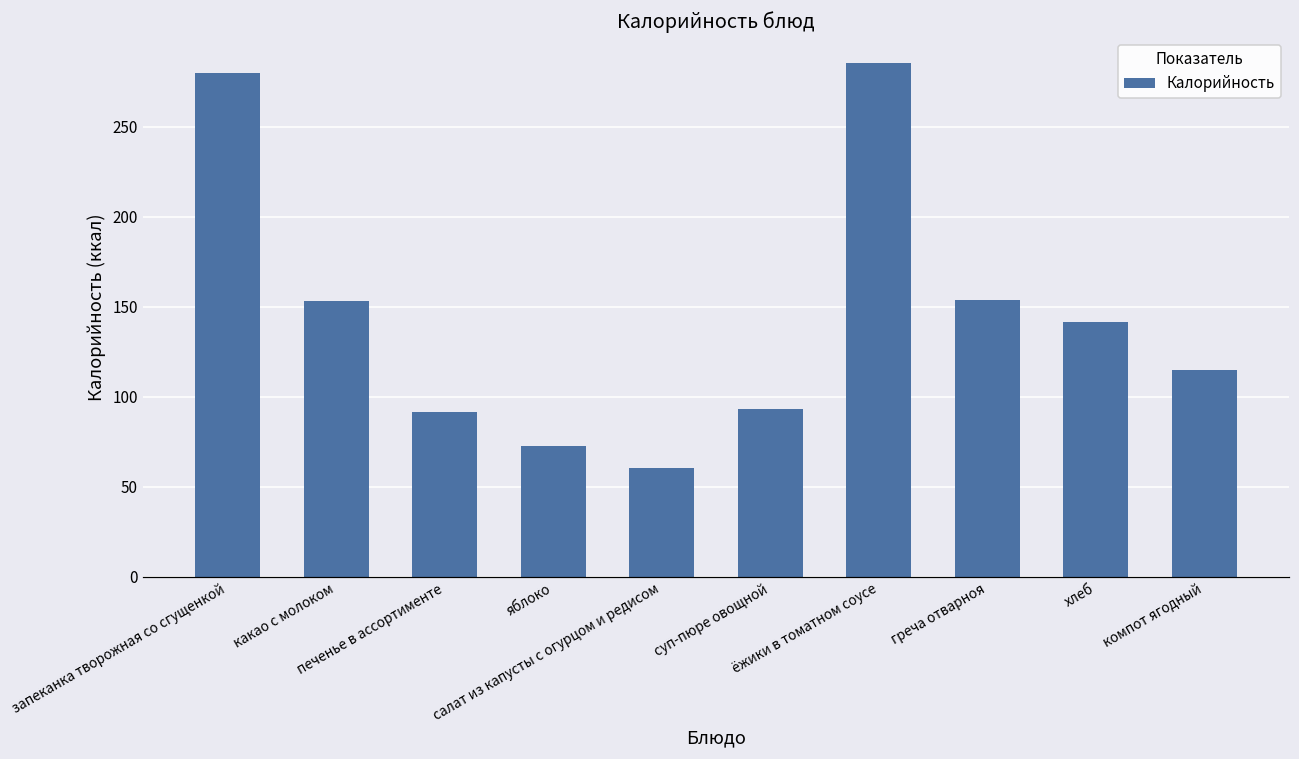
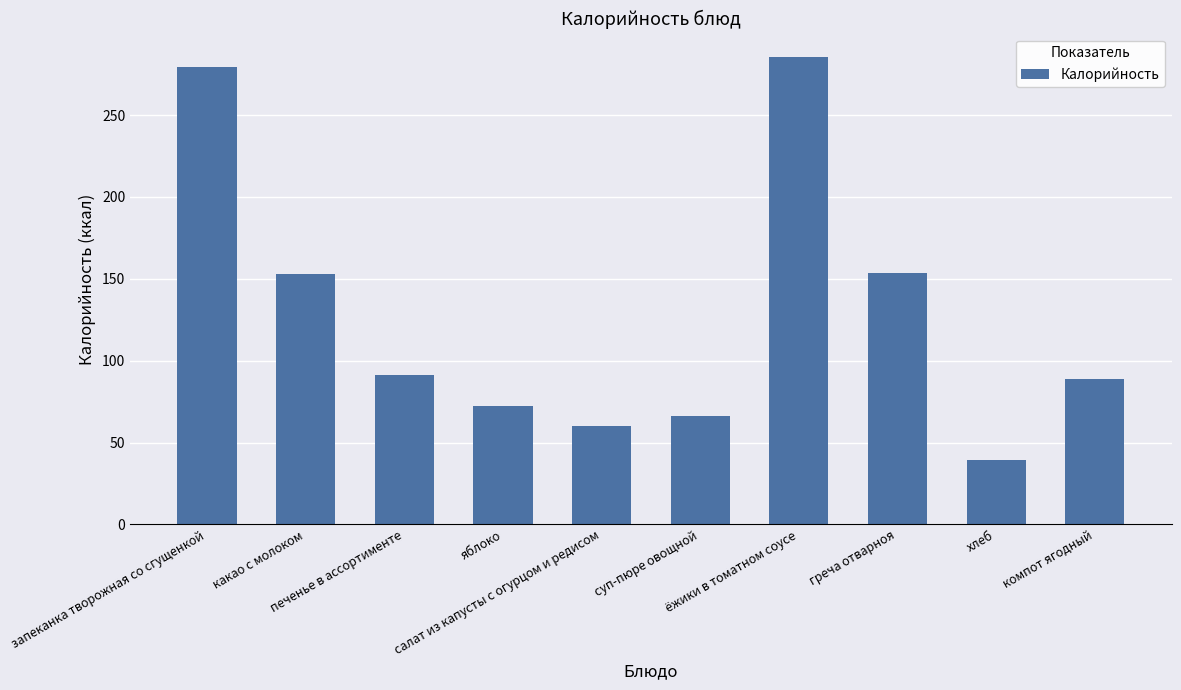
суп-пюре овощной: 93 -> 66
хлеб: 142 -> 39
компот ягодный: 115 -> 89
